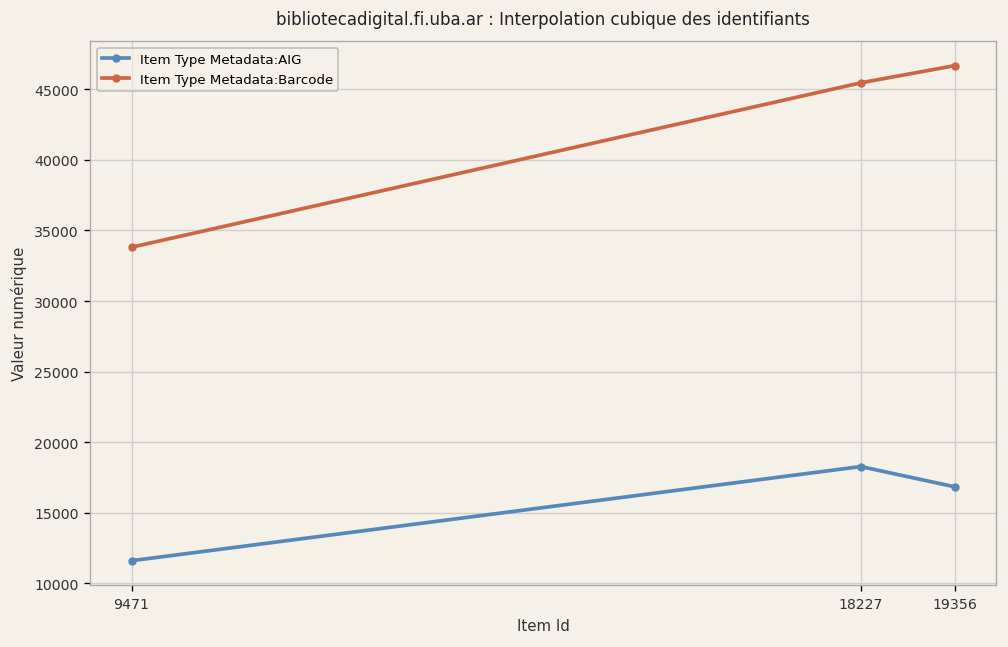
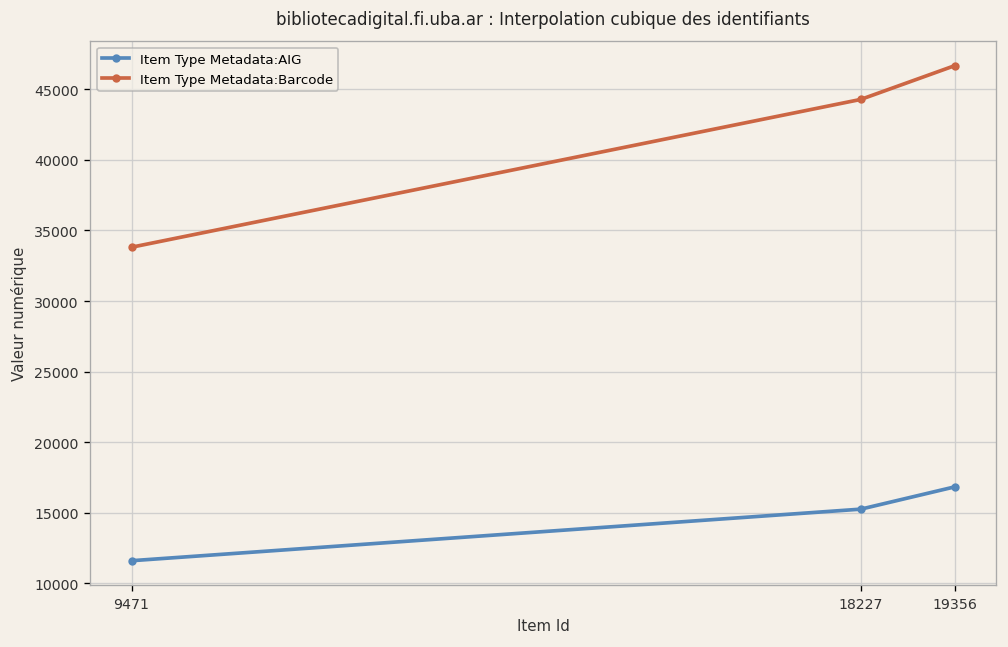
Item Type Metadata:AIG, 18227: 18300 -> 15200
Item Type Metadata:Barcode, 18227: 45500 -> 44300
